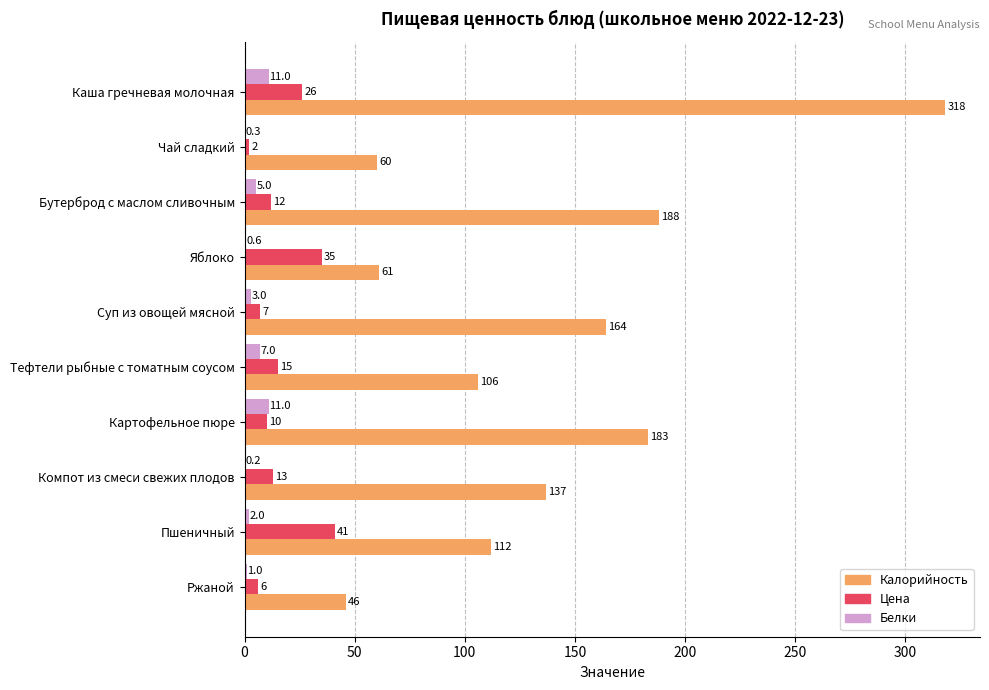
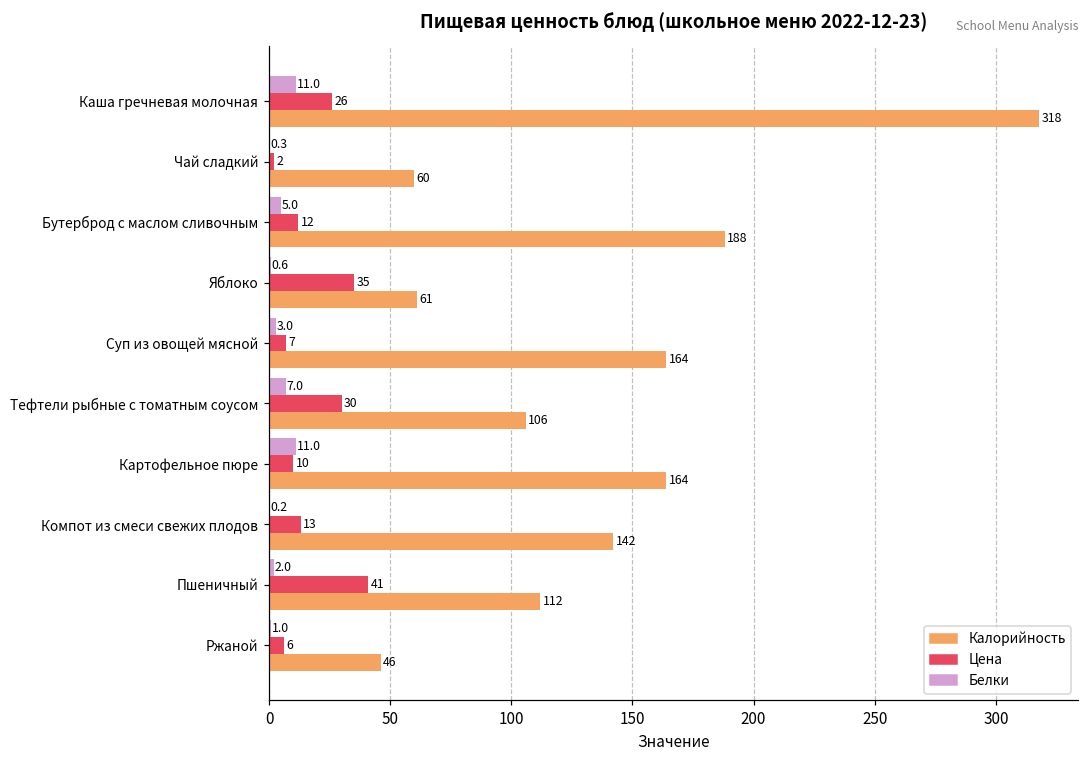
Цена, Тефтели рыбные с томатным соусом: 15 -> 30
Калорийность, Картофельное пюре: 183 -> 164
Калорийность, Компот из смеси свежих плодов: 137 -> 142
